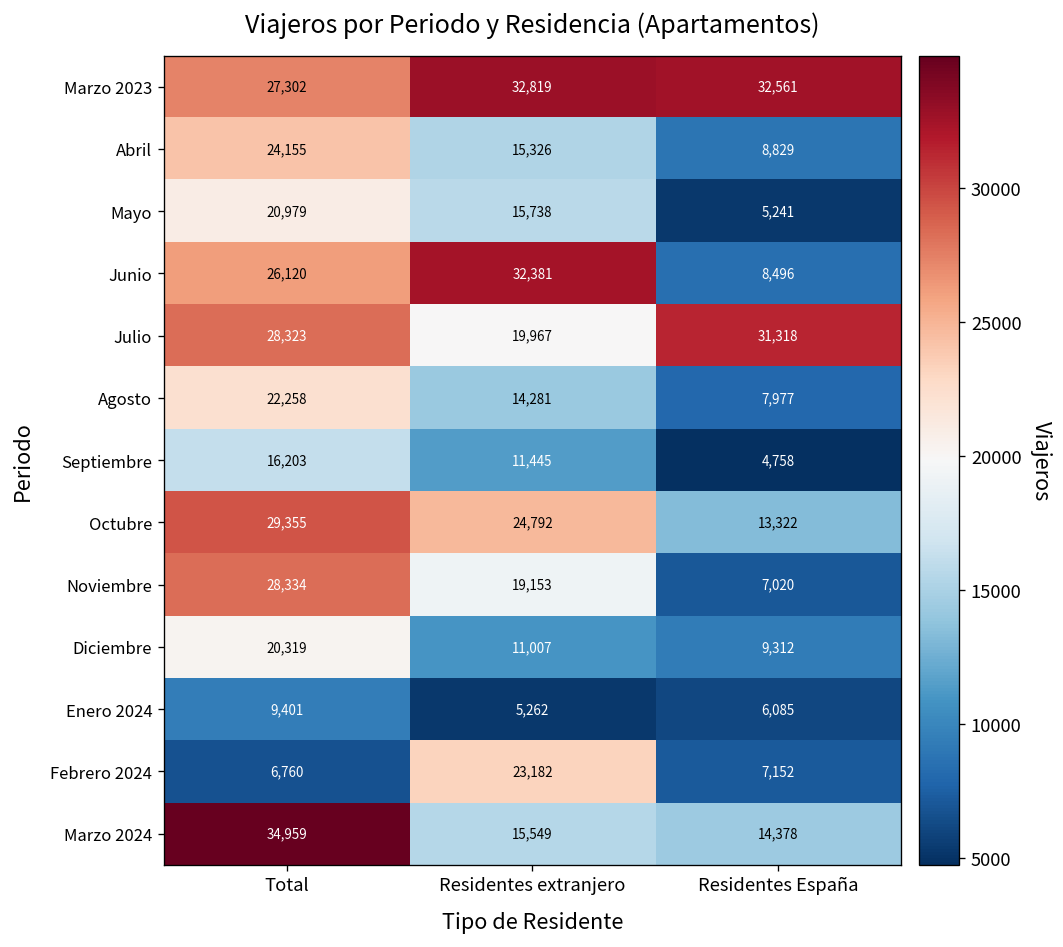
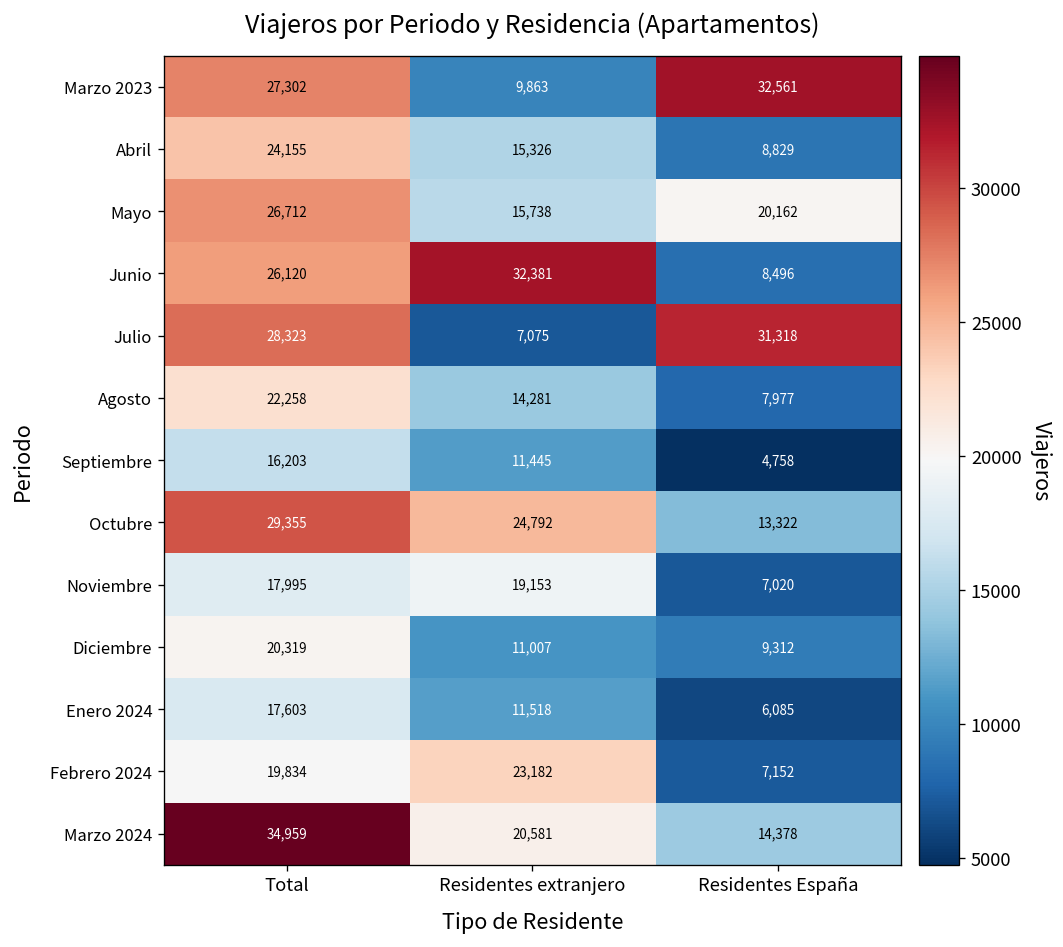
Marzo 2023, Residentes extranjero: 32,819 -> 9,863
Mayo, Total: 20,979 -> 26,712
Mayo, Residentes España: 5,241 -> 20,162
Julio, Residentes extranjero: 19,967 -> 7,075
Noviembre, Total: 28,334 -> 17,995
Enero 2024, Total: 9,401 -> 17,603
Enero 2024, Residentes extranjero: 5,262 -> 11,518
Febrero 2024, Total: 6,760 -> 19,834
Marzo 2024, Residentes extranjero: 15,549 -> 20,581
